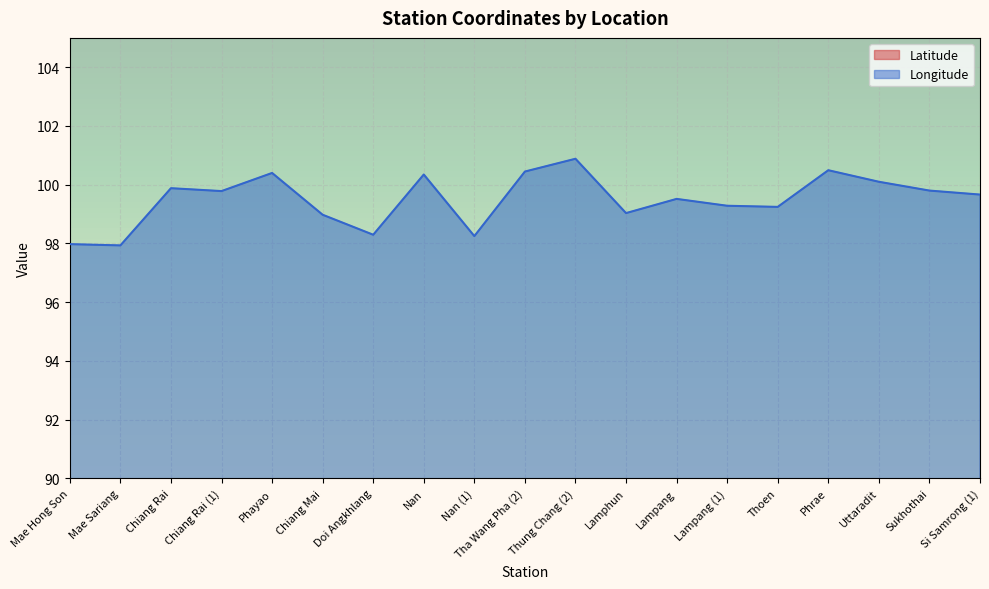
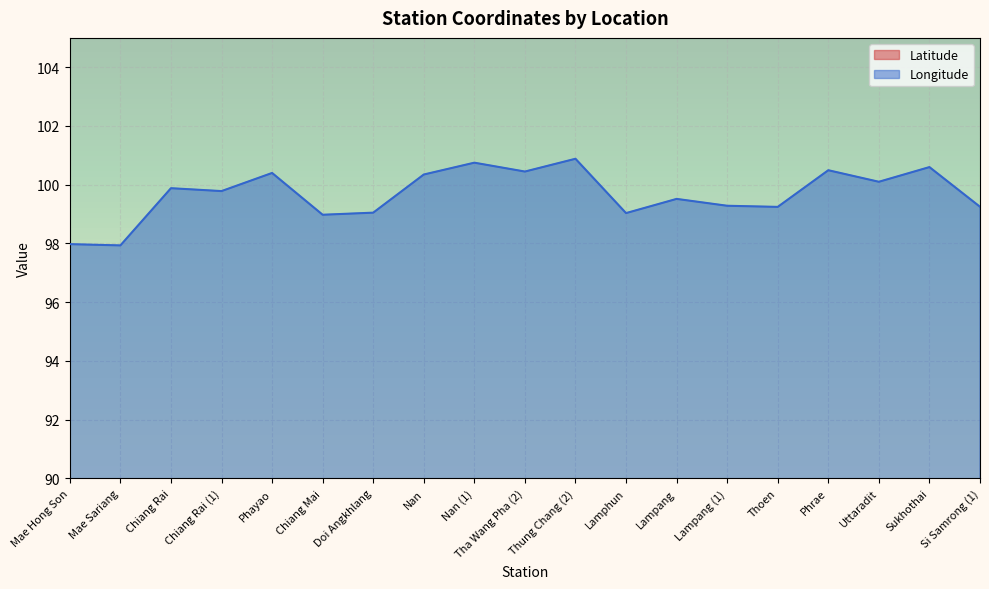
Longitude, Doi Angkhlang: 98.3 -> 99.0
Longitude, Nan (1): 98.3 -> 100.8
Longitude, Sukhothai: 99.8 -> 100.6
Longitude, Si Samrong (1): 99.7 -> 99.2
